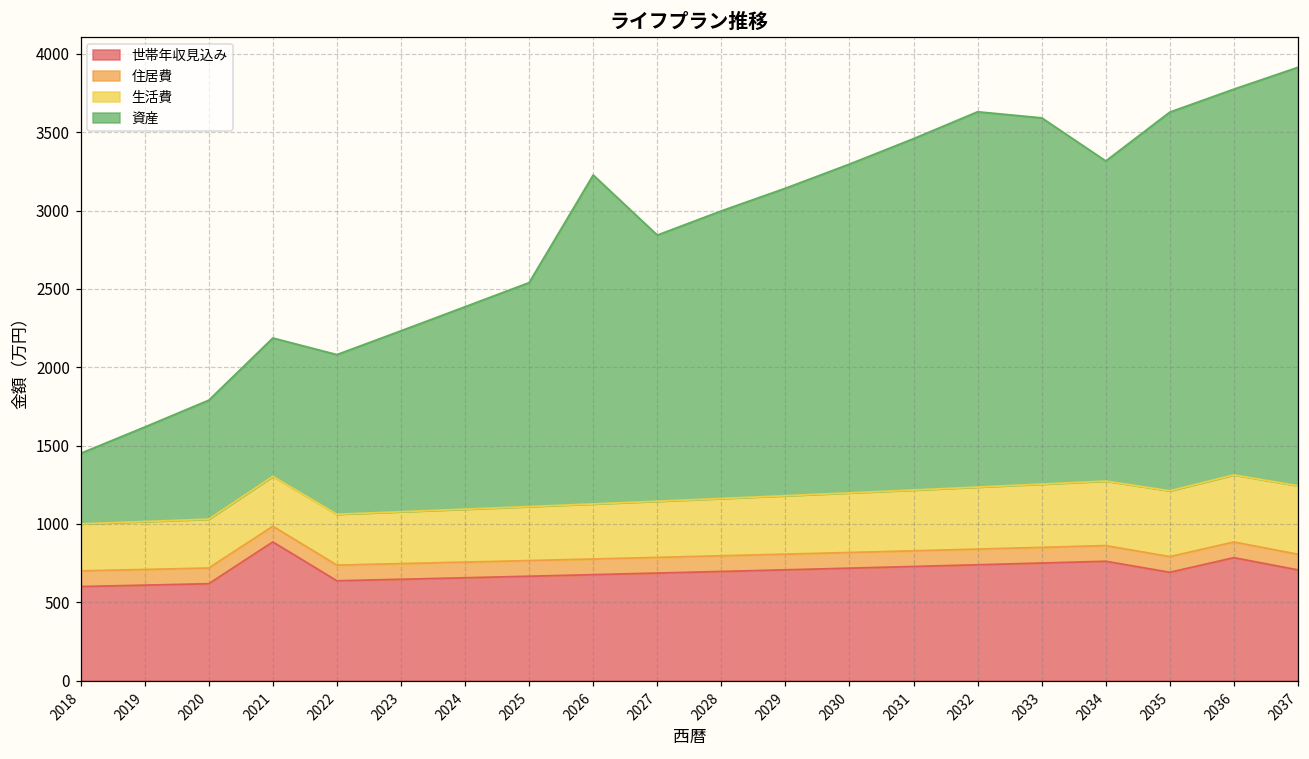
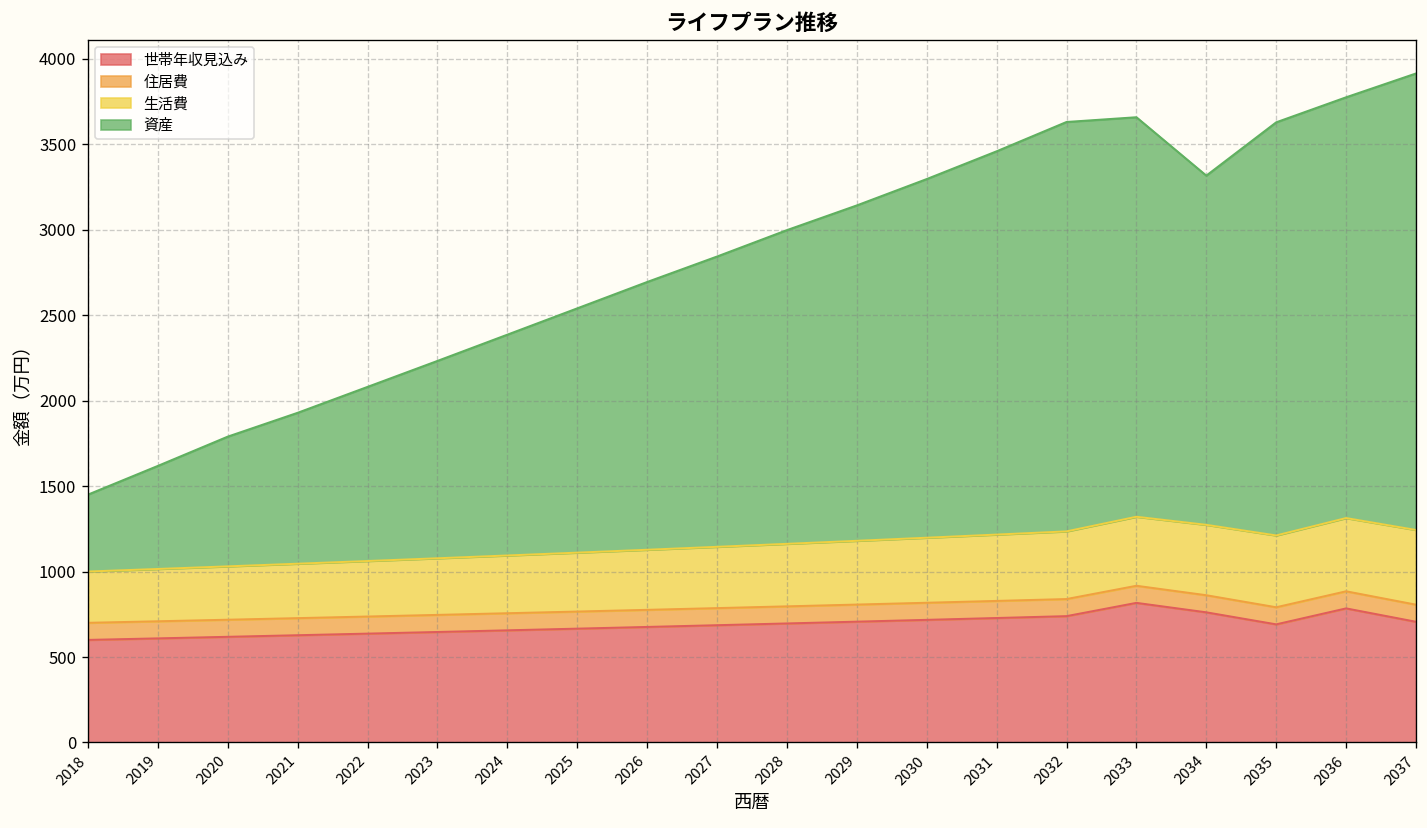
世帯年収見込み, 2021: 880 -> 630
資産, 2026: 2100 -> 1570
世帯年収見込み, 2033: 750 -> 820
